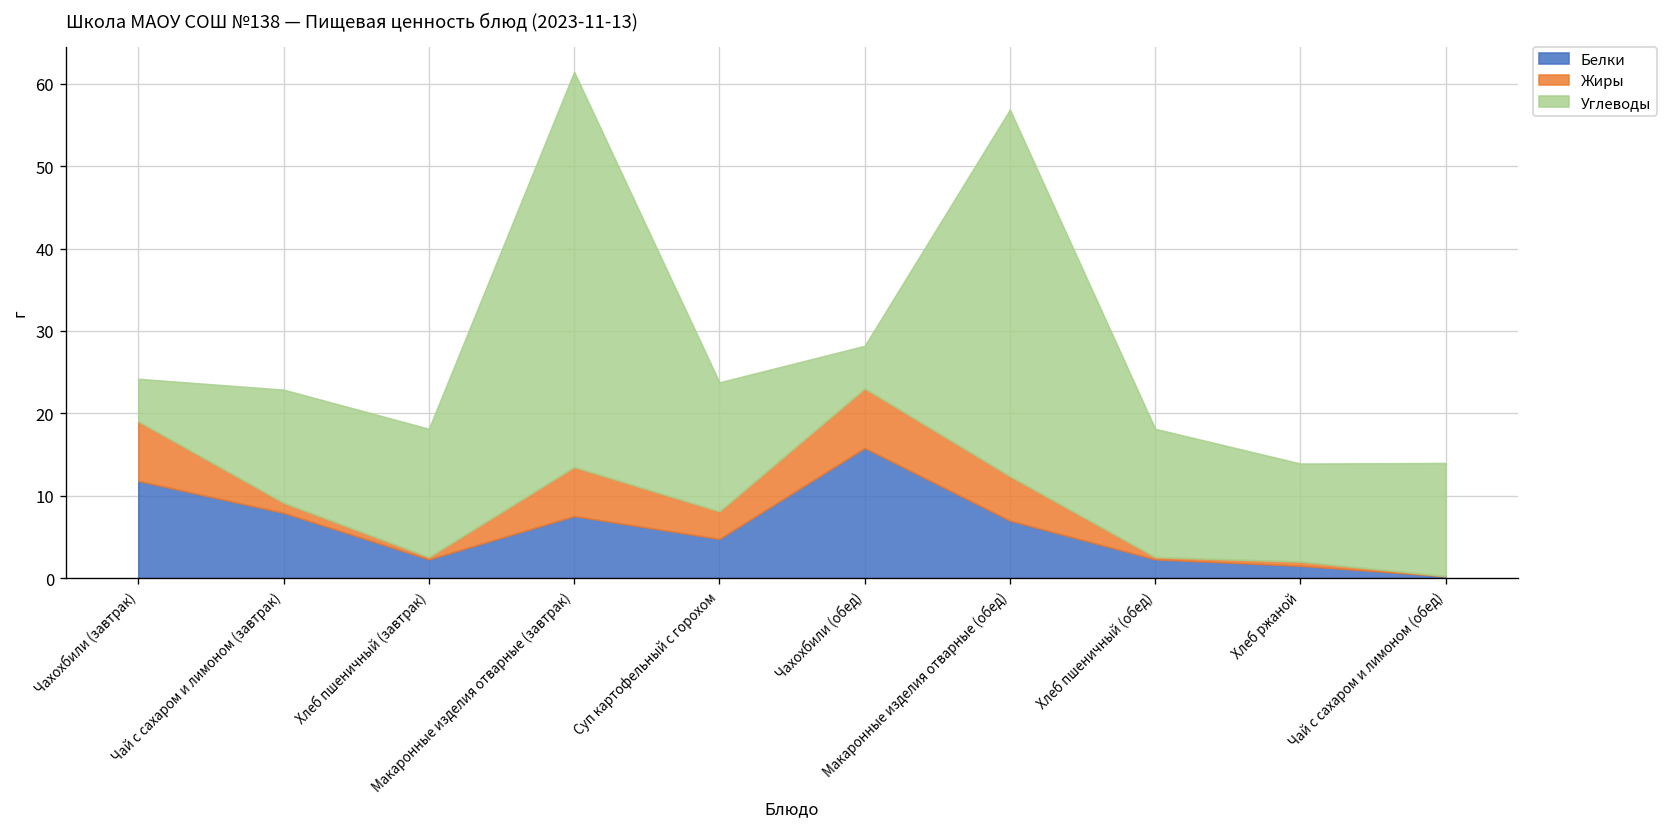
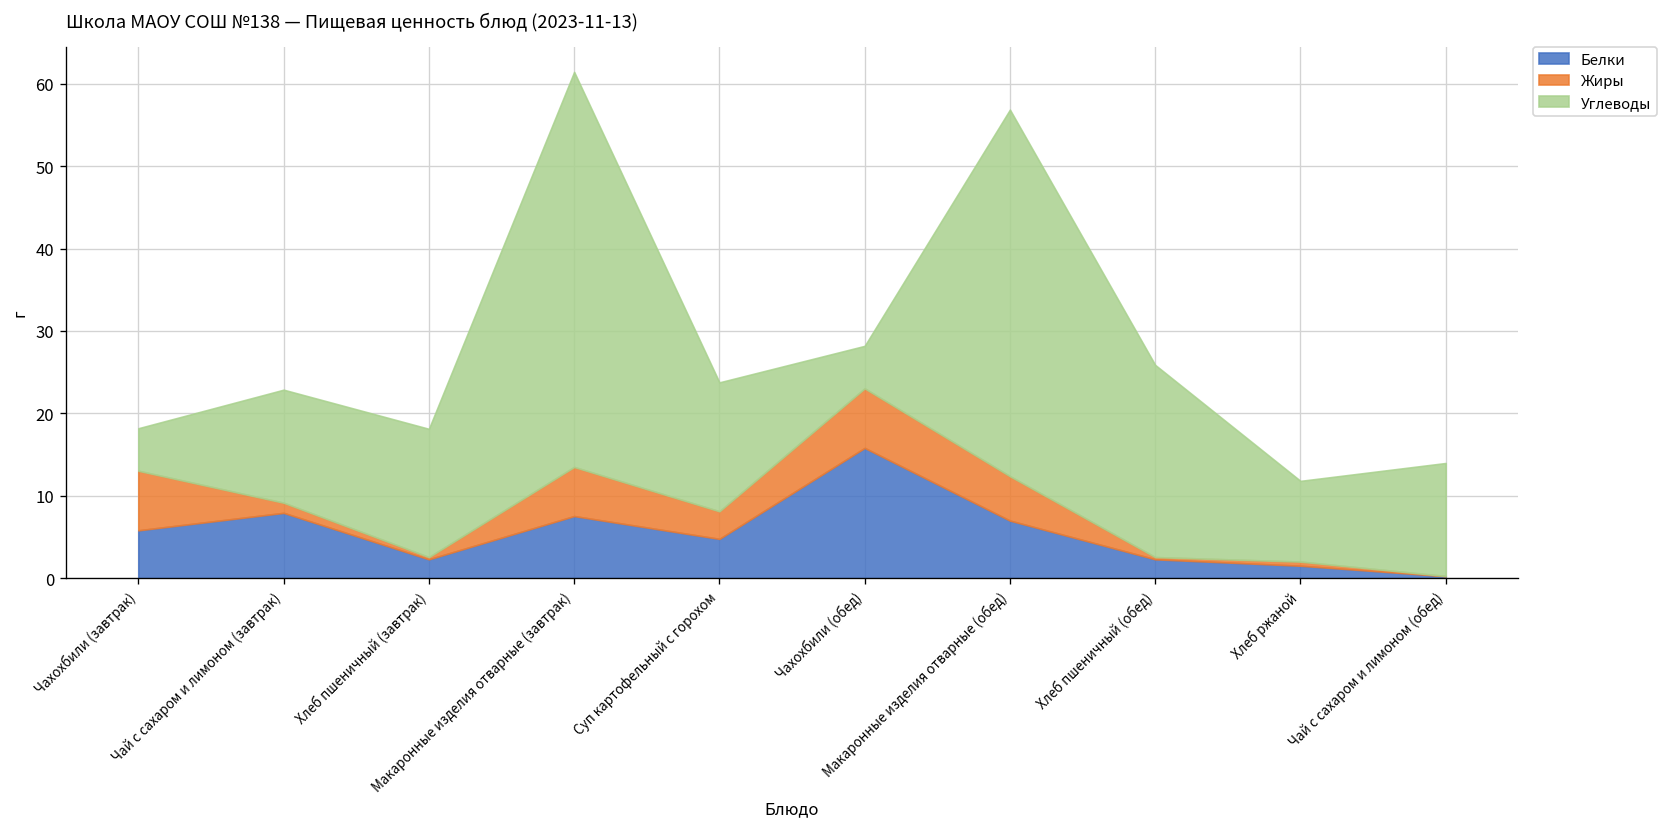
Белки, Чахохбили (завтрак): 12 -> 6
Углеводы, Хлеб пшеничный (обед): 16 -> 23
Углеводы, Хлеб ржаной: 12 -> 10
